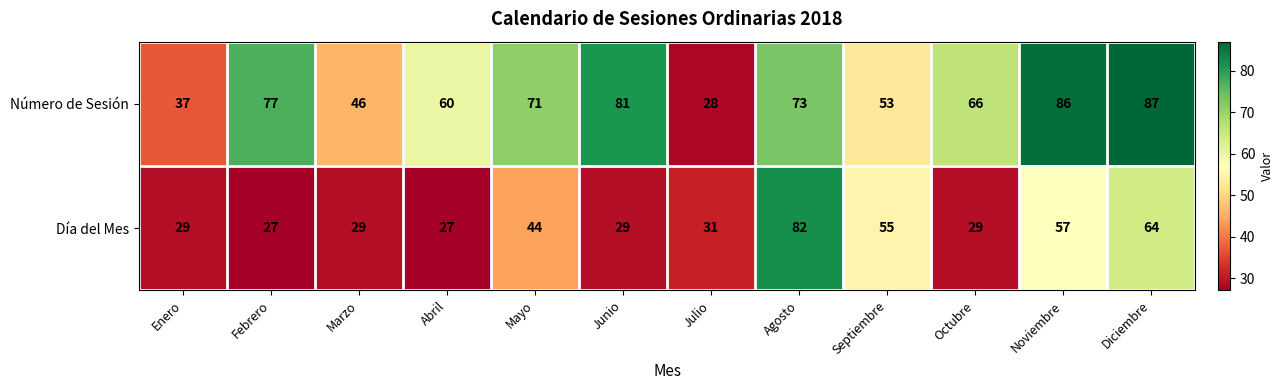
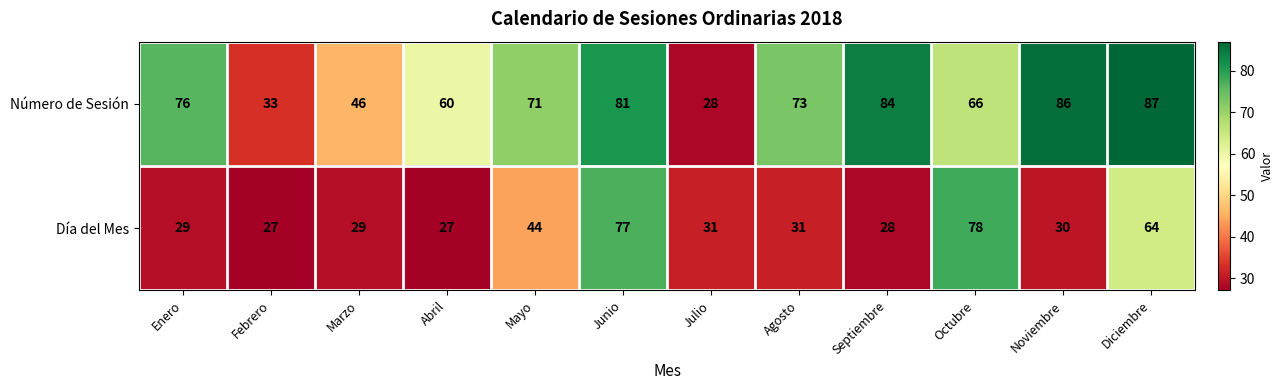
Número de Sesión, Enero: 37 -> 76
Número de Sesión, Febrero: 77 -> 33
Número de Sesión, Septiembre: 53 -> 84
Día del Mes, Junio: 29 -> 77
Día del Mes, Agosto: 82 -> 31
Día del Mes, Septiembre: 55 -> 28
Día del Mes, Octubre: 29 -> 78
Día del Mes, Noviembre: 57 -> 30
